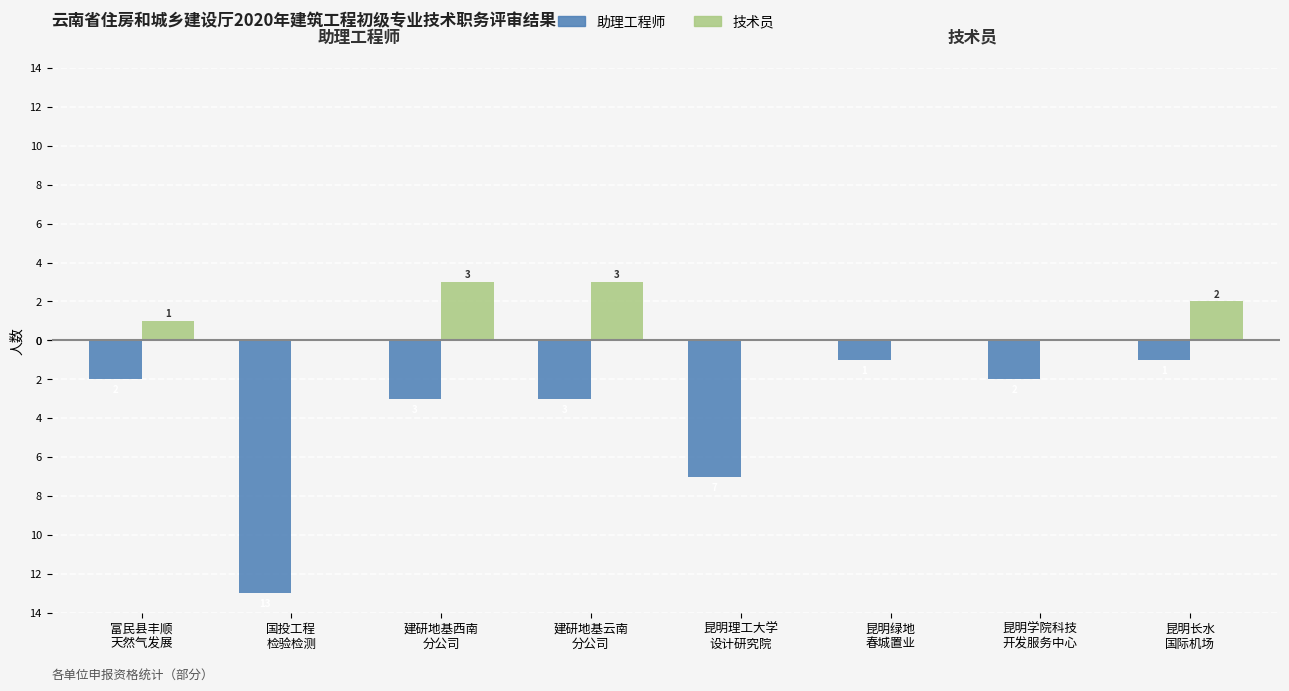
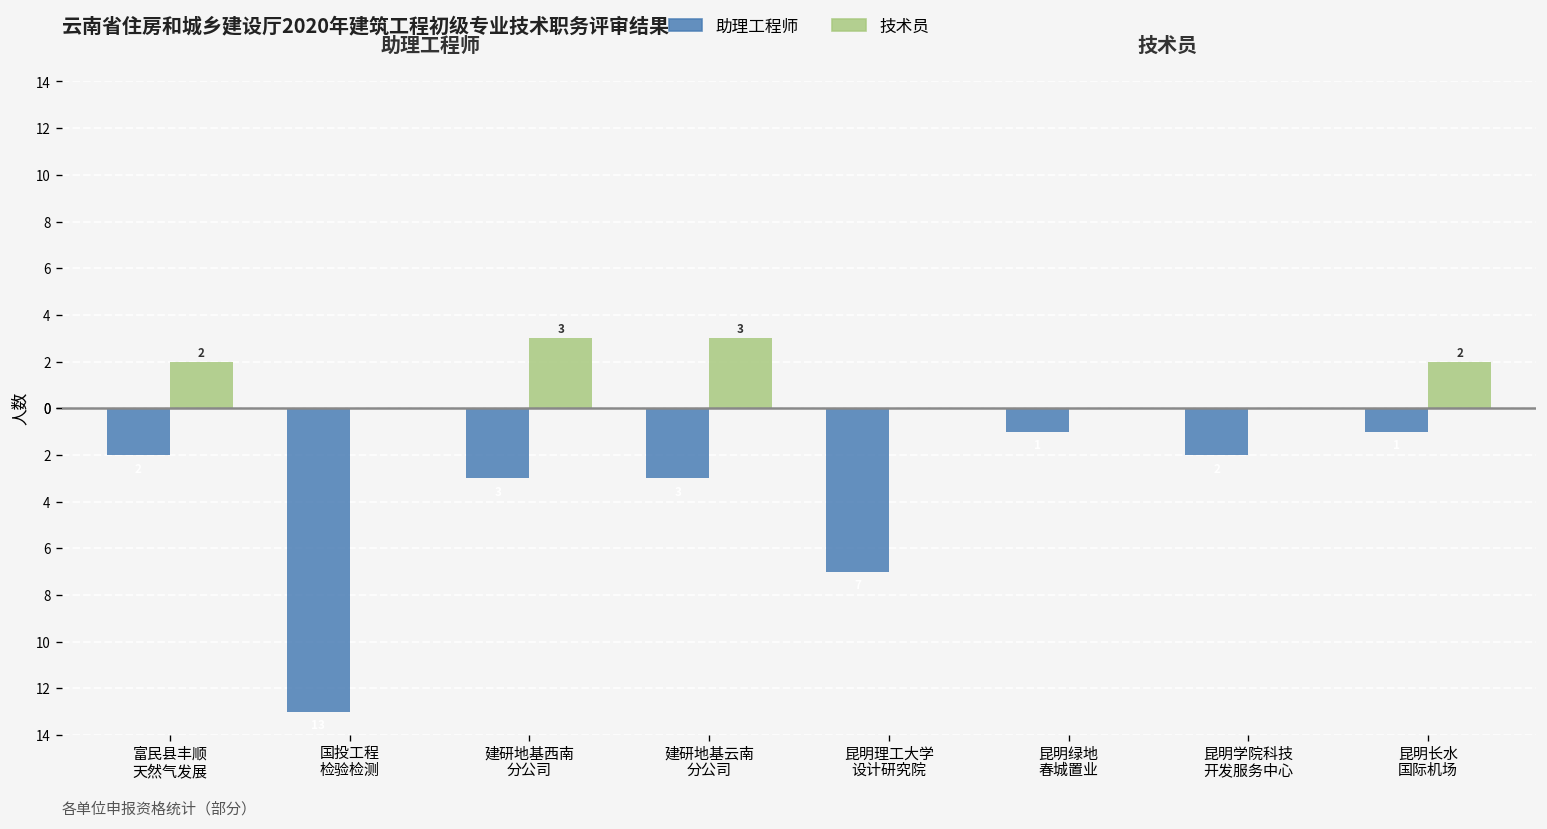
技术员, 富民县丰顺 天然气发展: 1 -> 2
